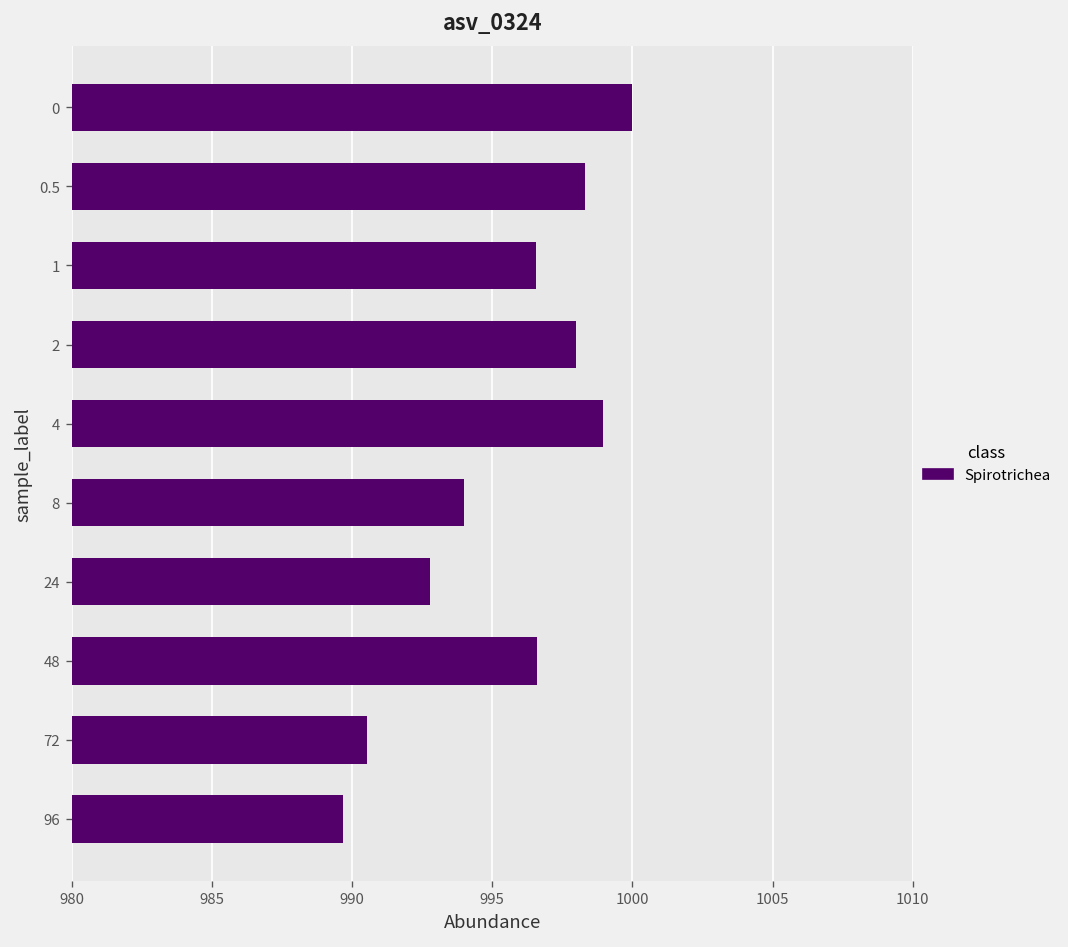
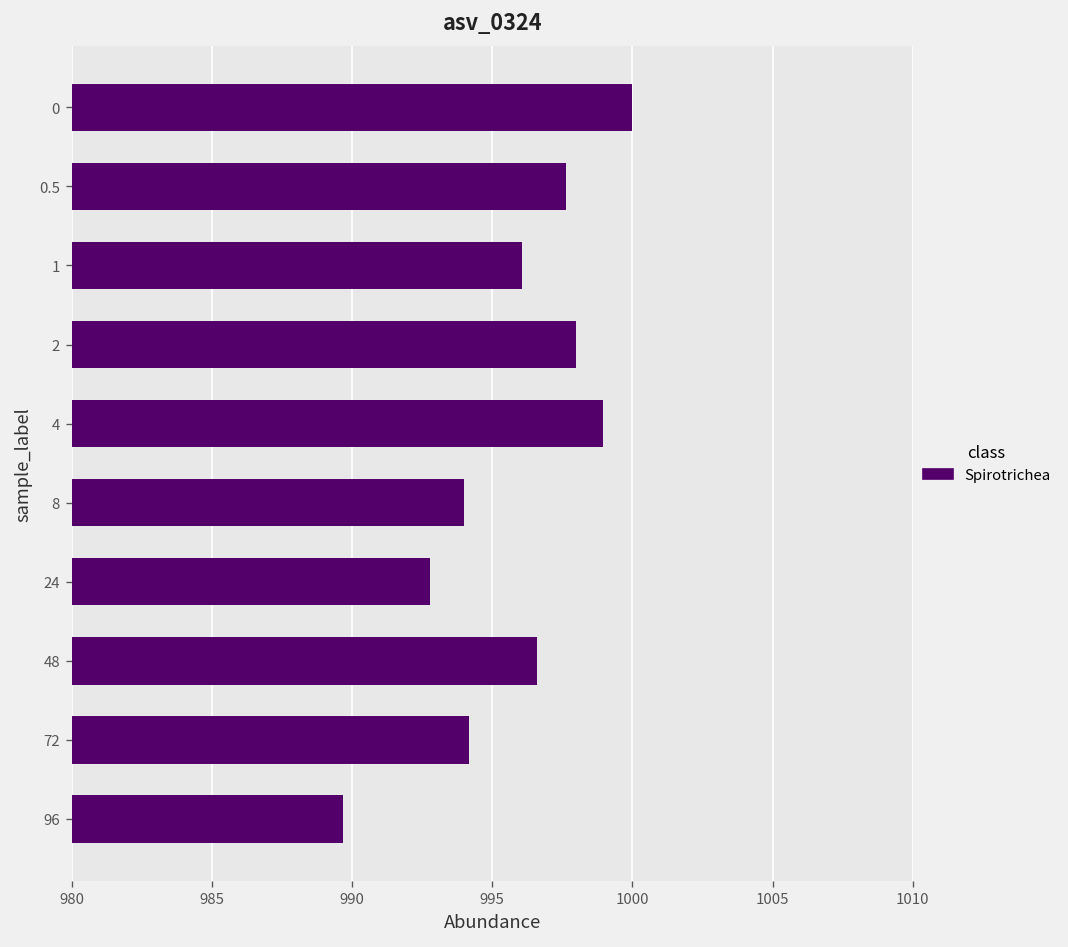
0.5: 998.3 -> 997.6
1: 996.5 -> 996.1
72: 990.6 -> 994.2
